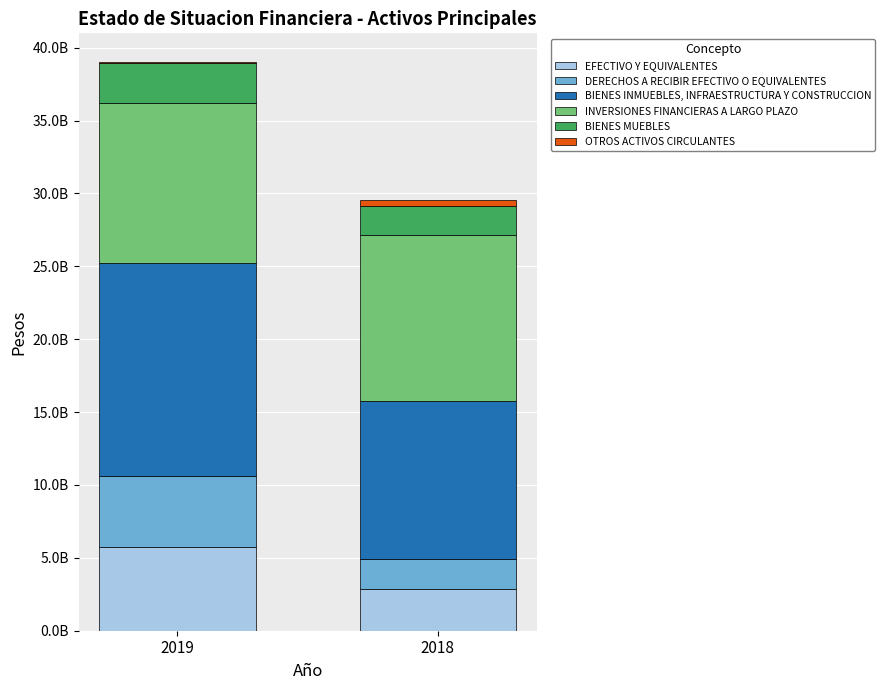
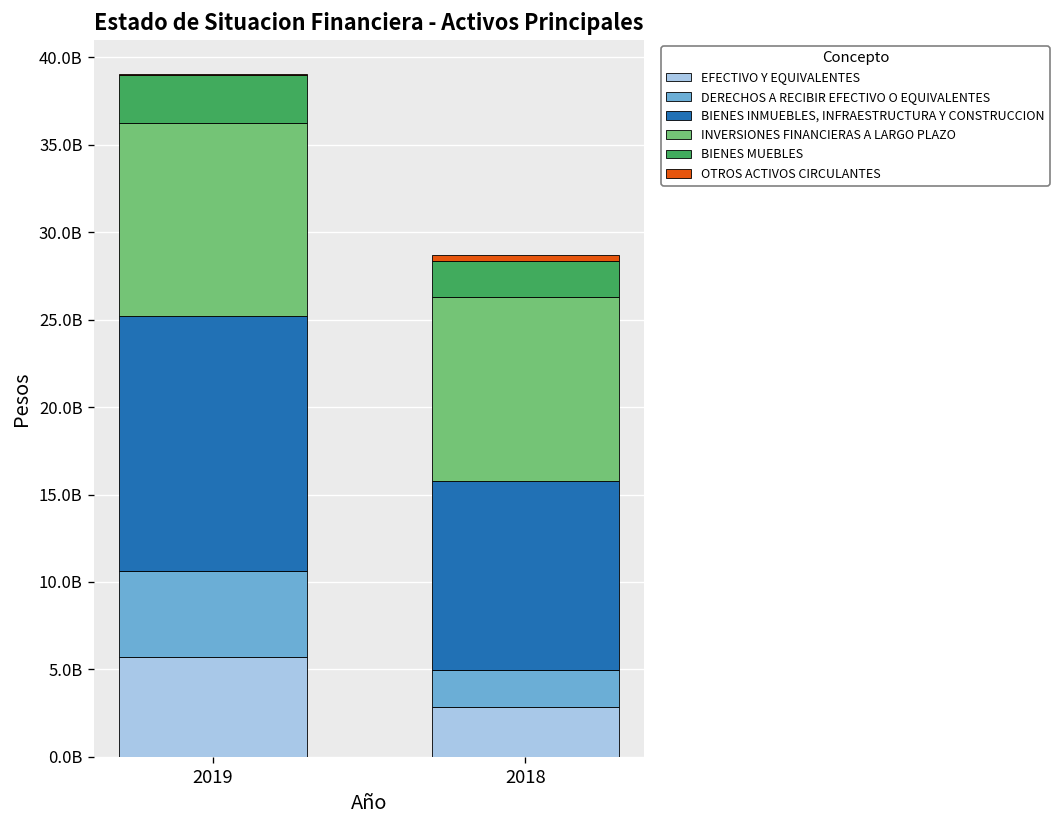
INVERSIONES FINANCIERAS A LARGO PLAZO, 2018: 11400000000 -> 10600000000
